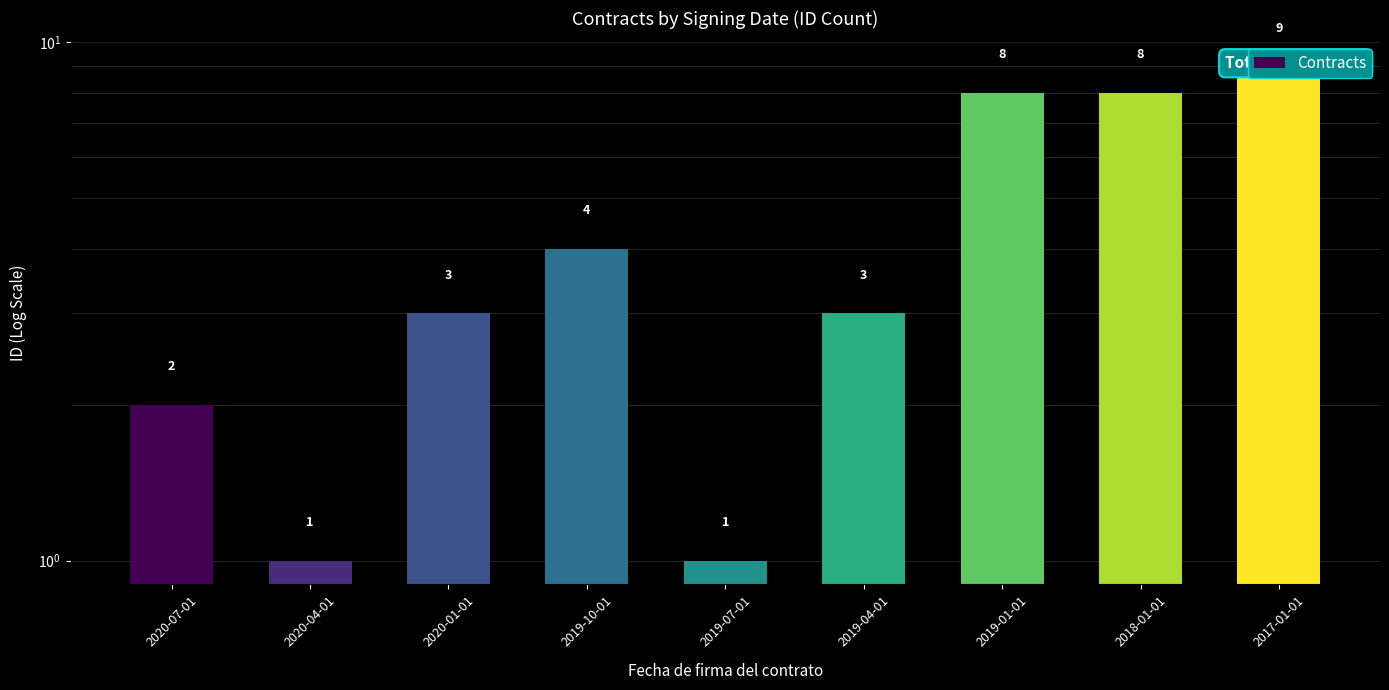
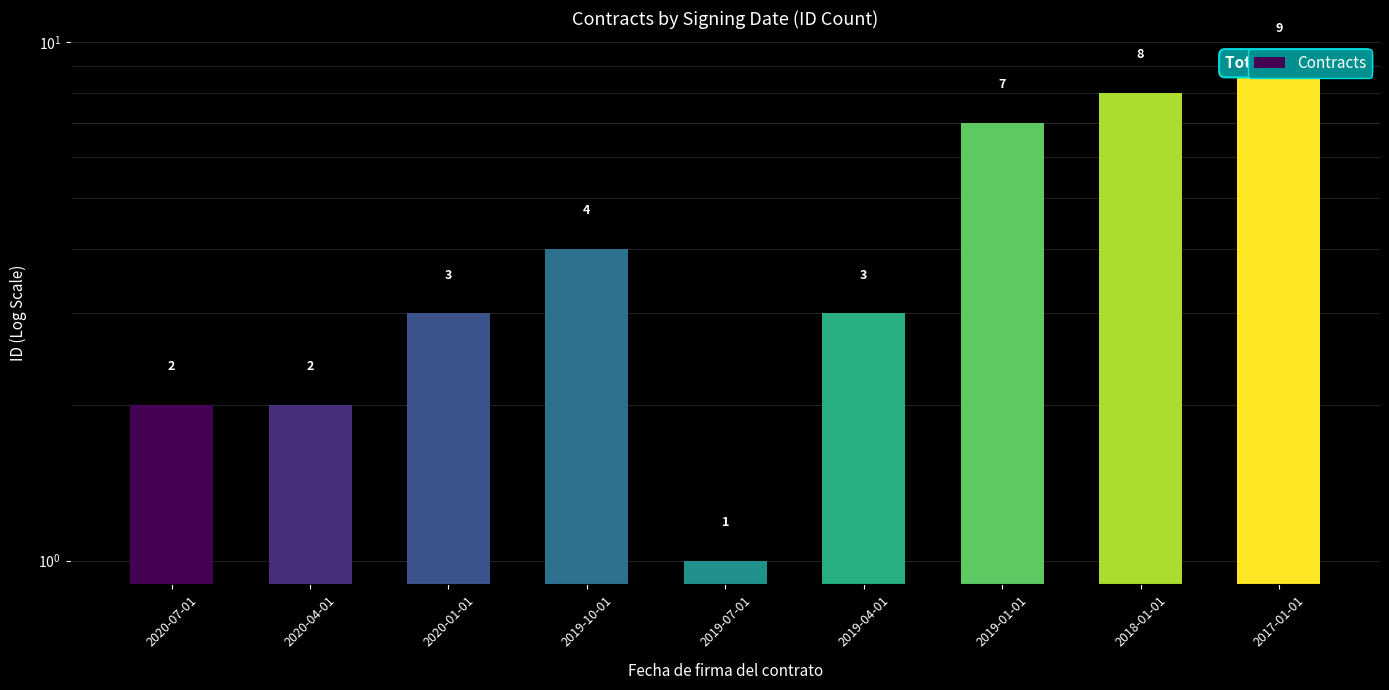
2020-04-01: 1 -> 2
2019-01-01: 8 -> 7
